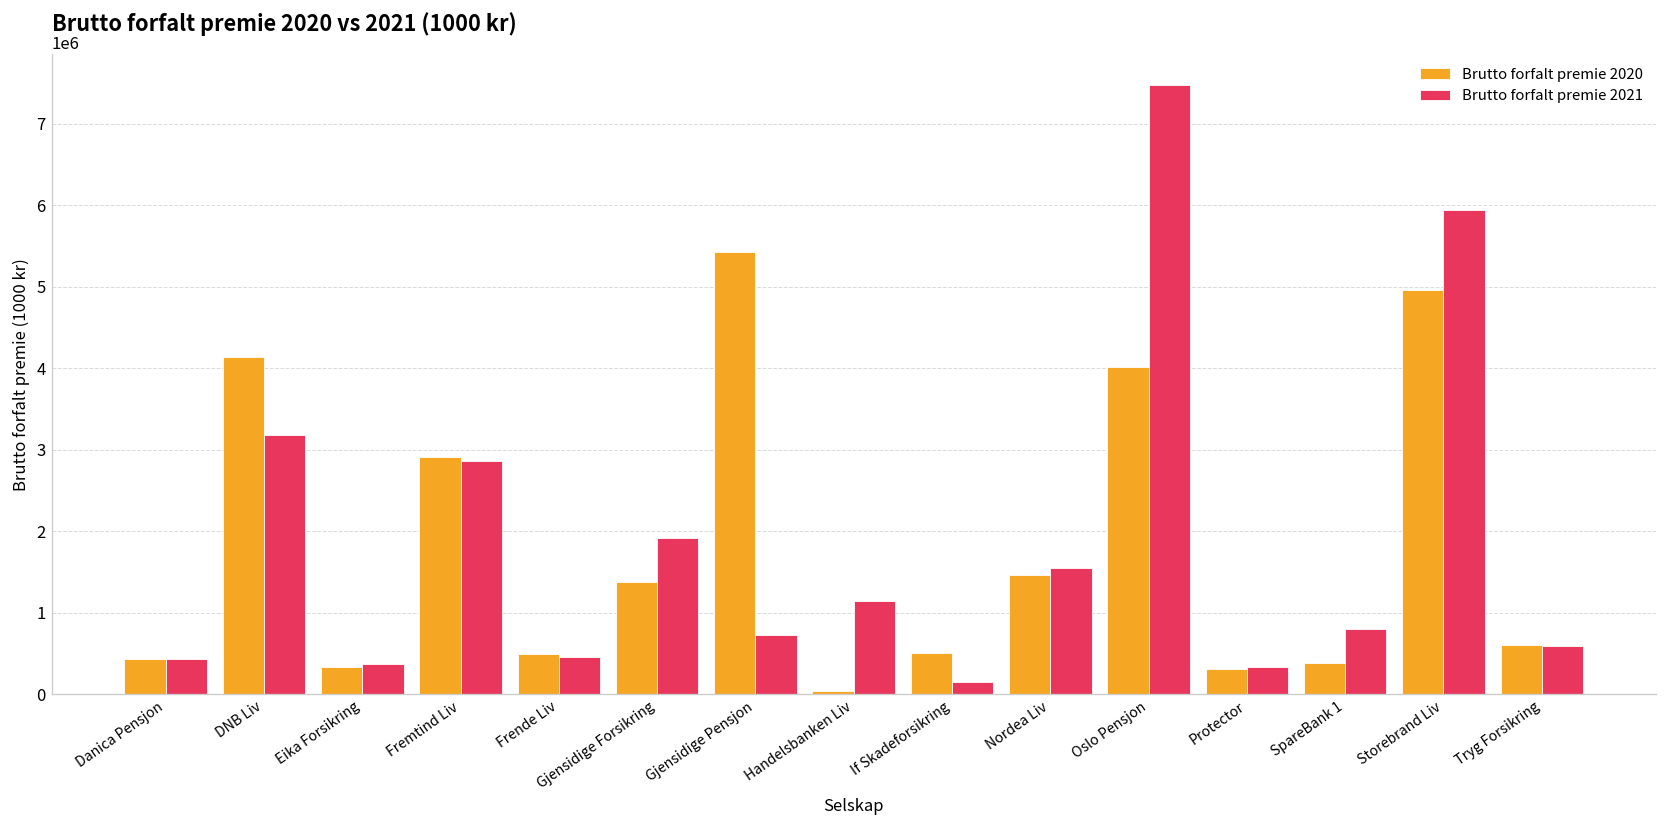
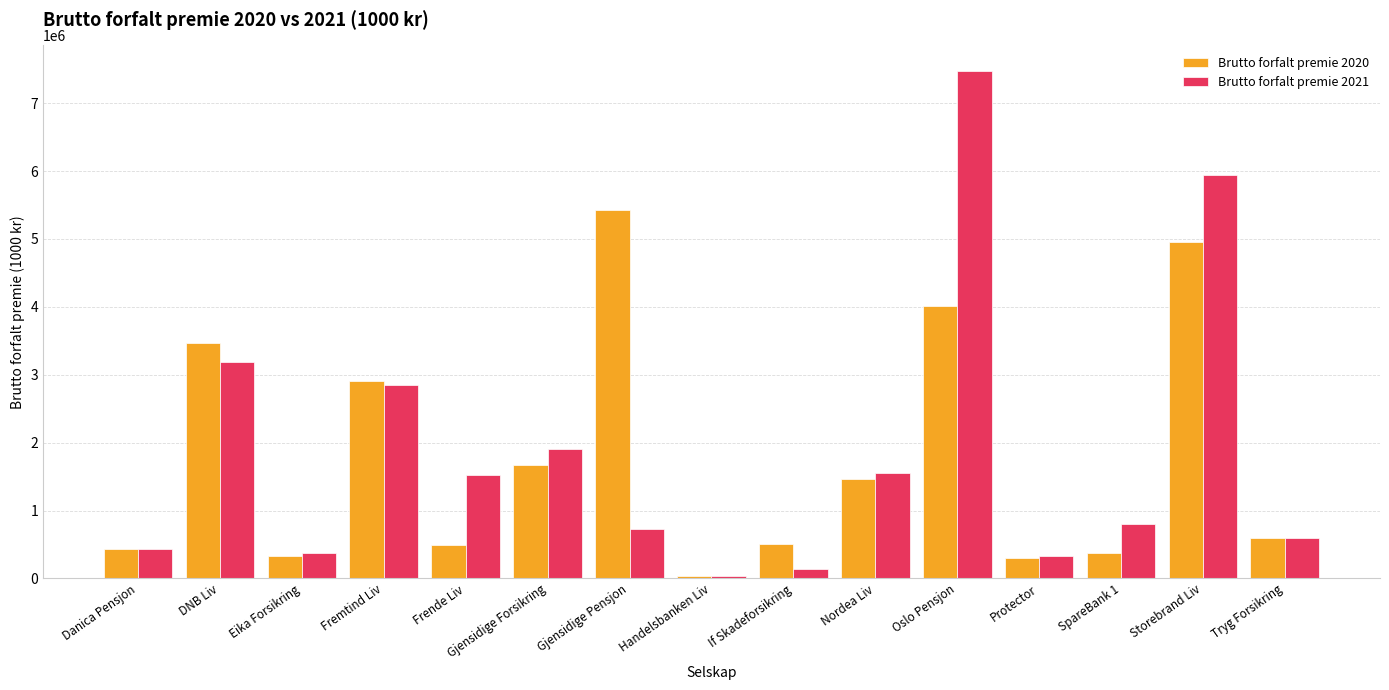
Brutto forfalt premie 2020, DNB Liv: 4100000 -> 3500000
Brutto forfalt premie 2021, Frende Liv: 500000 -> 1500000
Brutto forfalt premie 2020, Gjensidige Forsikring: 1400000 -> 1700000
Brutto forfalt premie 2021, Handelsbanken Liv: 1100000 -> 0
